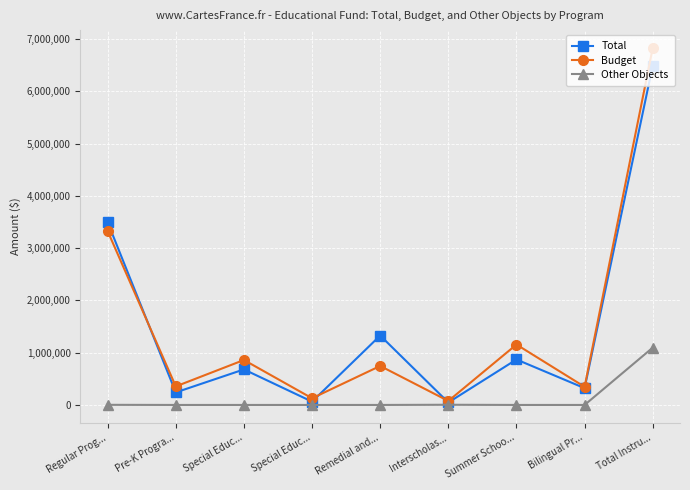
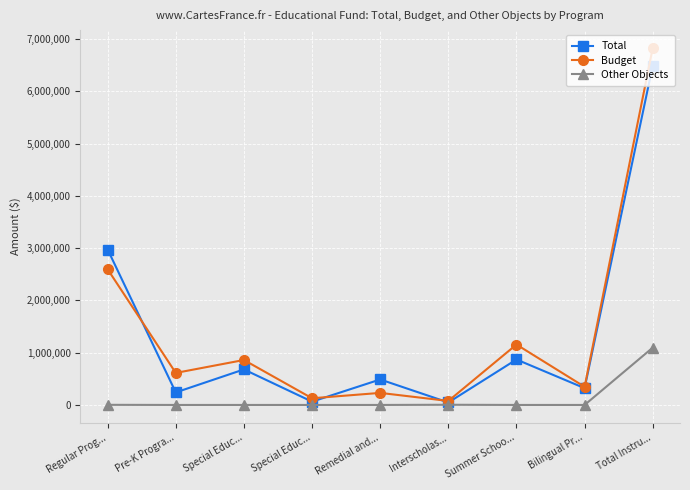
Total, Regular Prog...: 3,500,000 -> 3,000,000
Budget, Regular Prog...: 3,300,000 -> 2,600,000
Budget, Pre-K Progra...: 400,000 -> 600,000
Total, Remedial and...: 1,300,000 -> 500,000
Budget, Remedial and...: 700,000 -> 200,000
